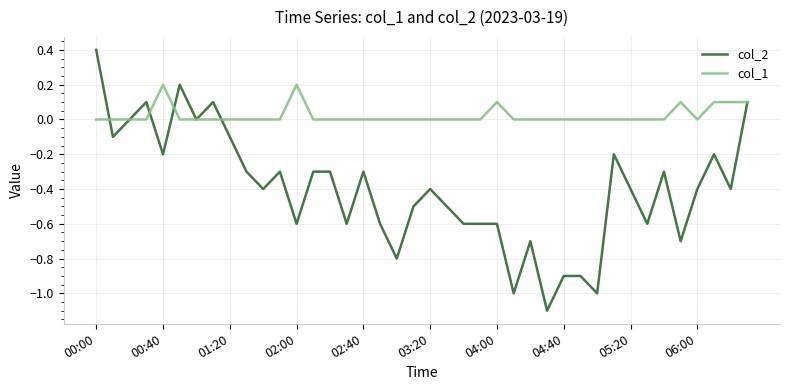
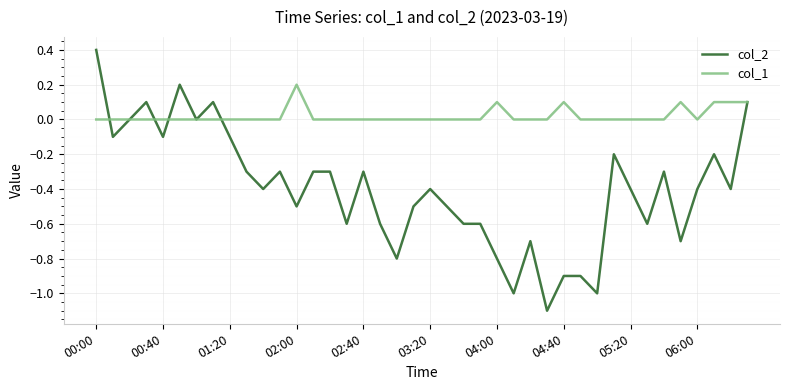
col_2, 00:40: -0.2 -> -0.1
col_1, 00:40: 0.2 -> 0.0
col_2, 02:00: -0.6 -> -0.5
col_2, 04:00: -0.6 -> -0.8
col_1, 04:40: 0.0 -> 0.1
